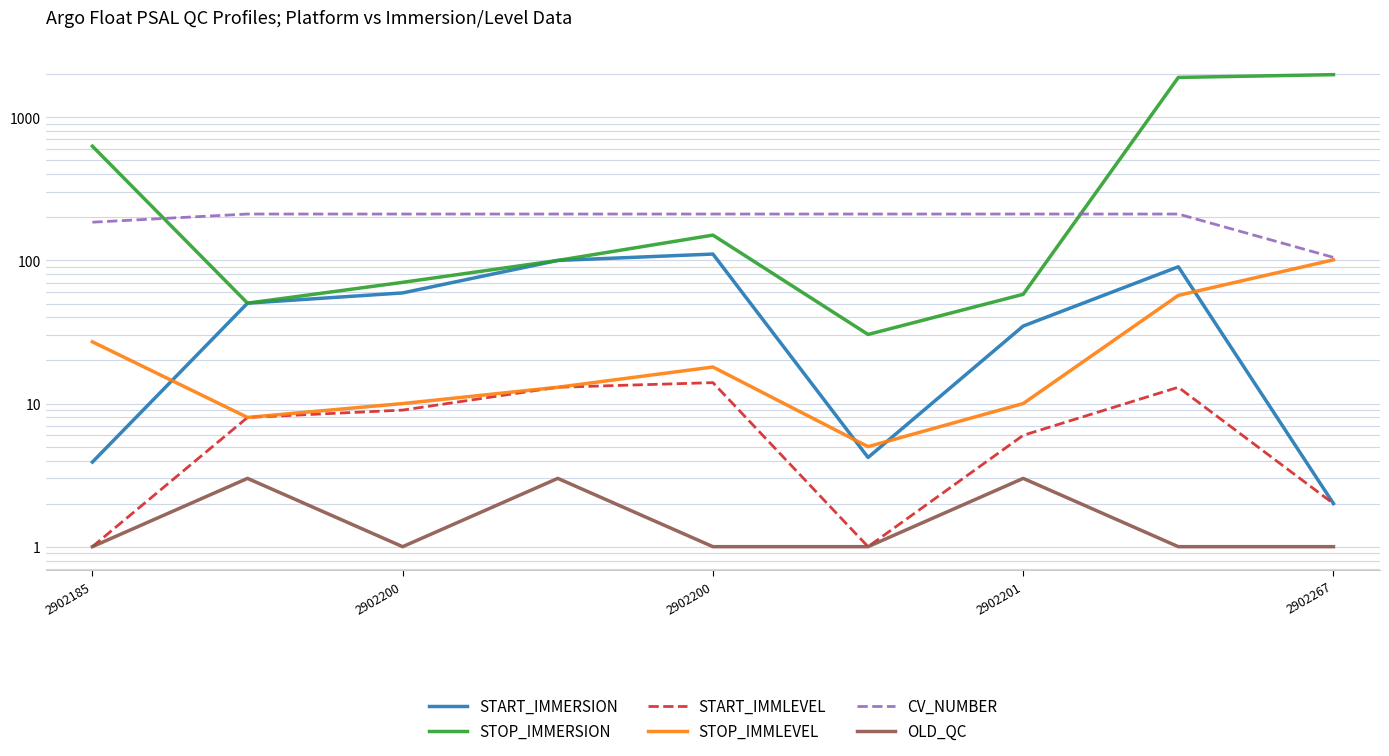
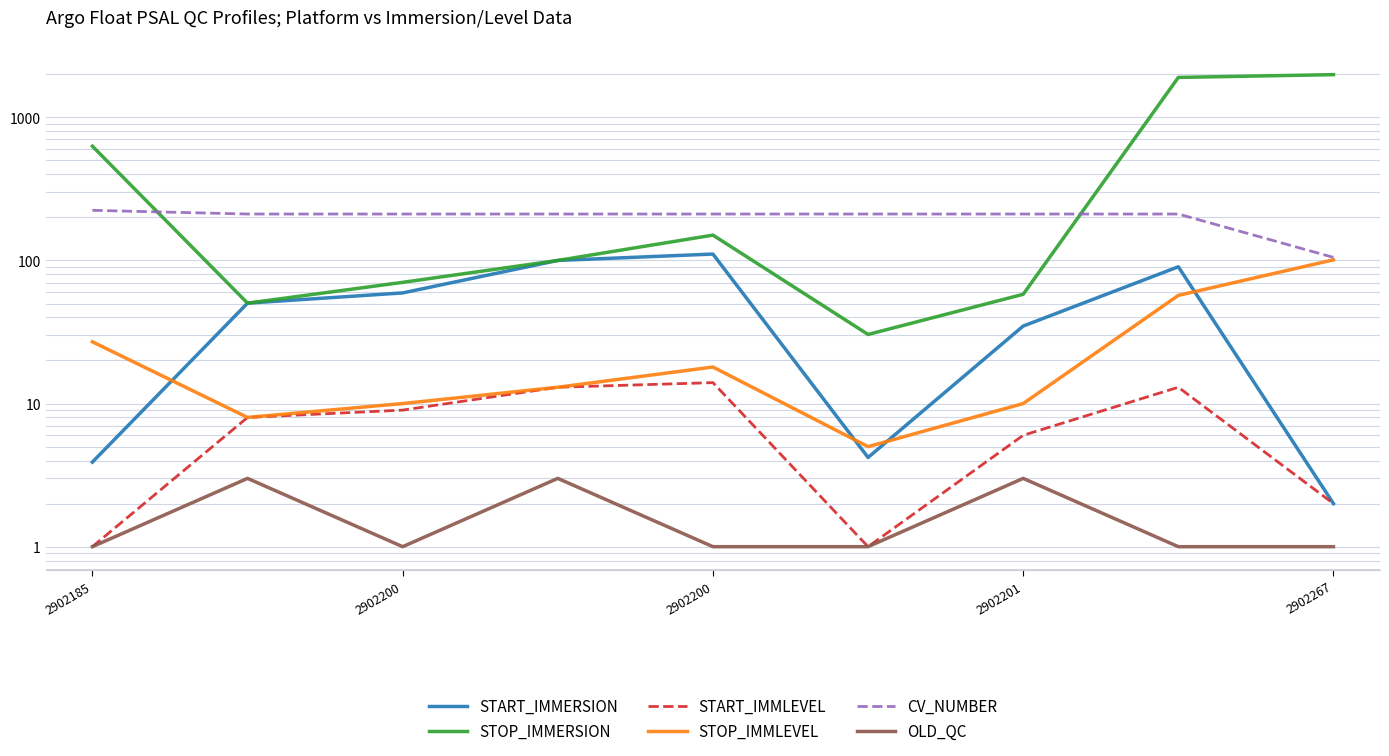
CV_NUMBER, 2902185: 190 -> 220
